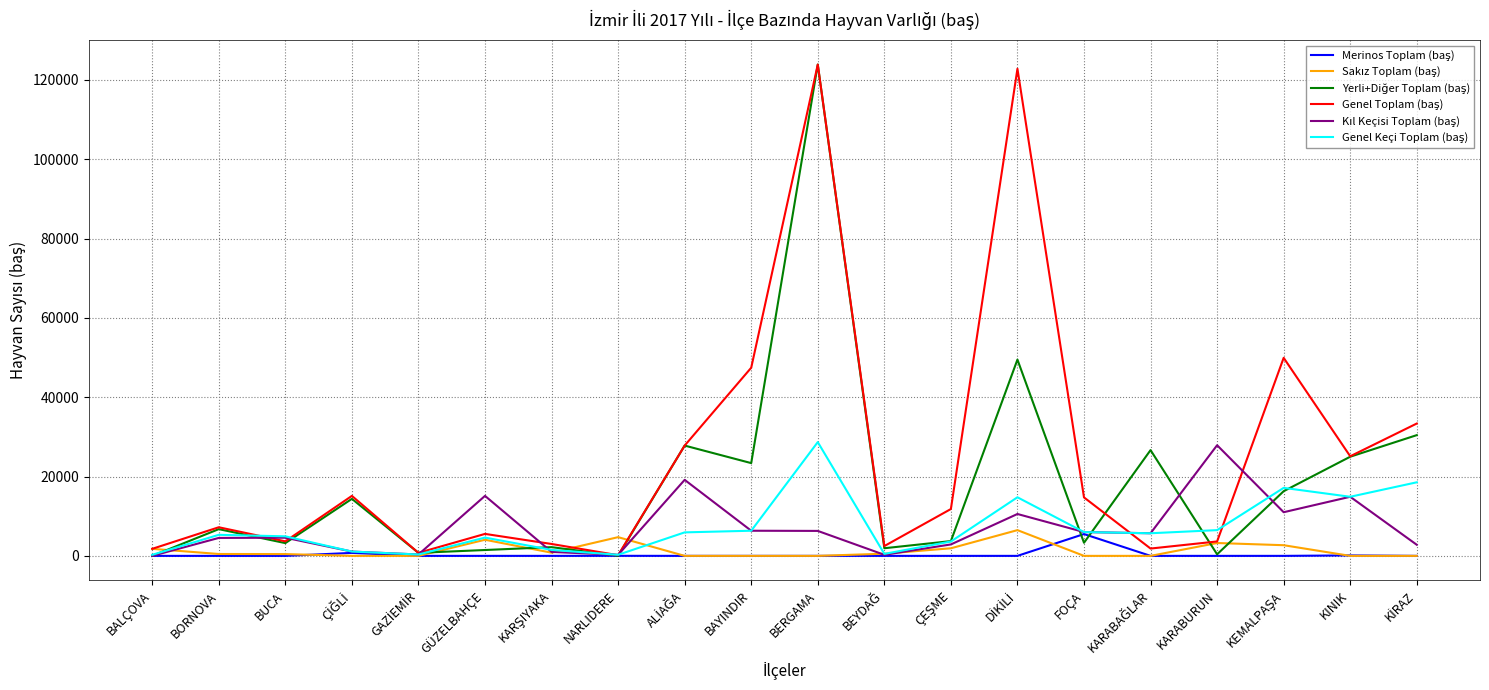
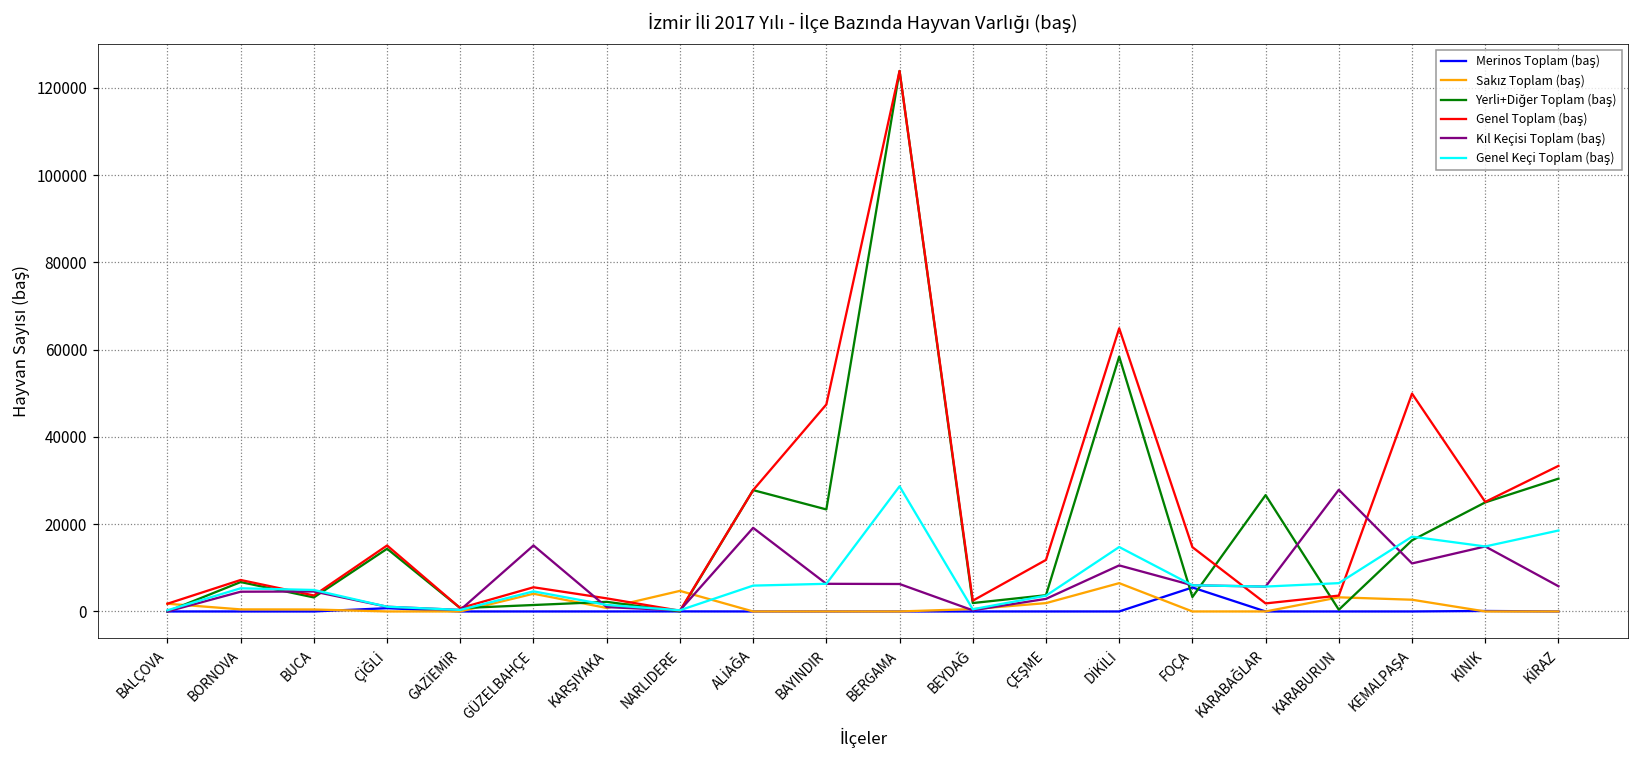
Yerli+Diğer Toplam (baş), DİKİLİ: 49000 -> 58000
Genel Toplam (baş), DİKİLİ: 123000 -> 65000
Kıl Keçisi Toplam (baş), KİRAZ: 3000 -> 6000
